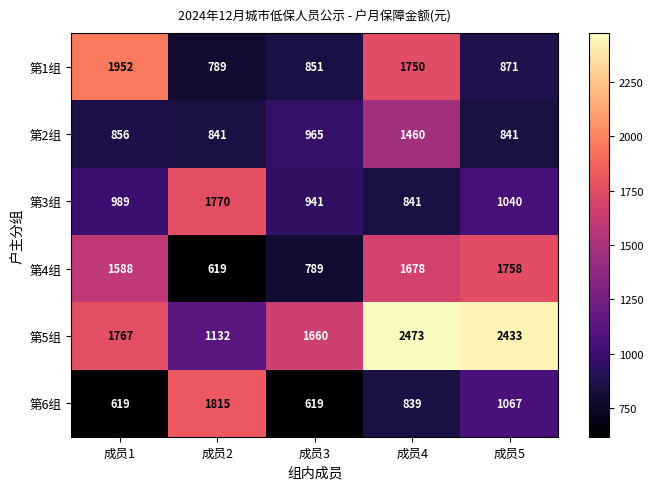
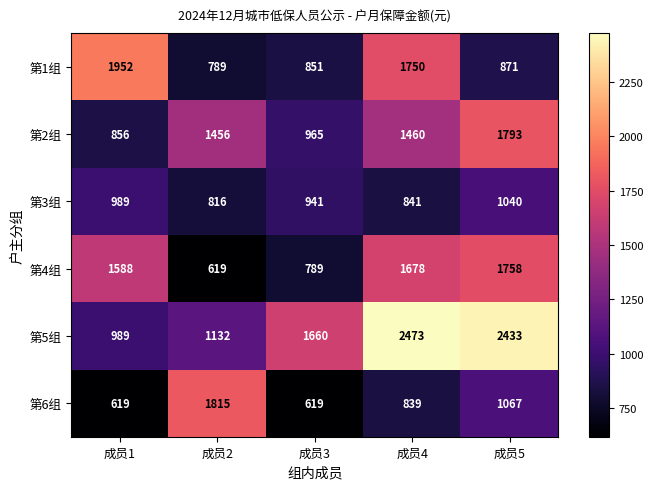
第2组, 成员2: 841 -> 1456
第2组, 成员5: 841 -> 1793
第3组, 成员2: 1770 -> 816
第5组, 成员1: 1767 -> 989
